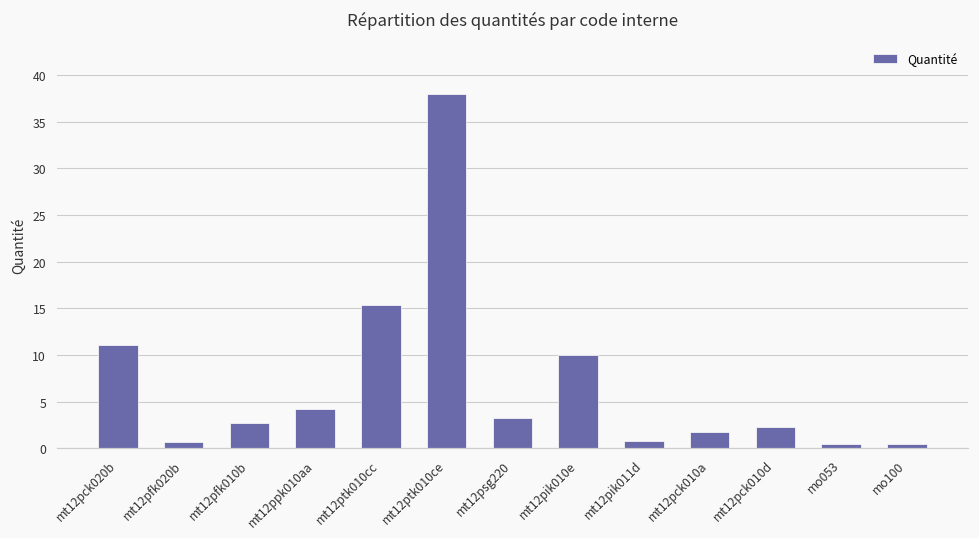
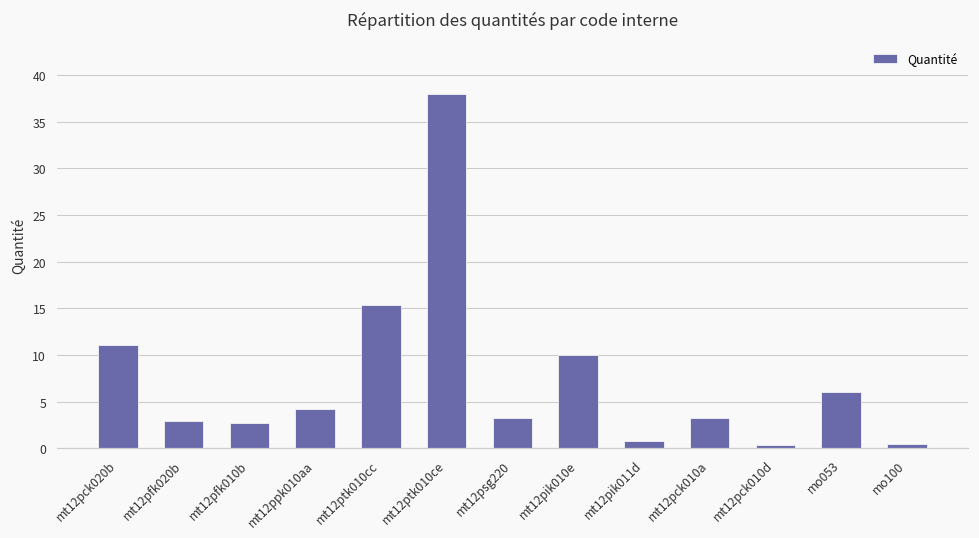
mt12pfk020b: 1 -> 3
mt12pck010a: 2 -> 3
mt12pck010d: 2 -> 0
mo053: 0 -> 6
